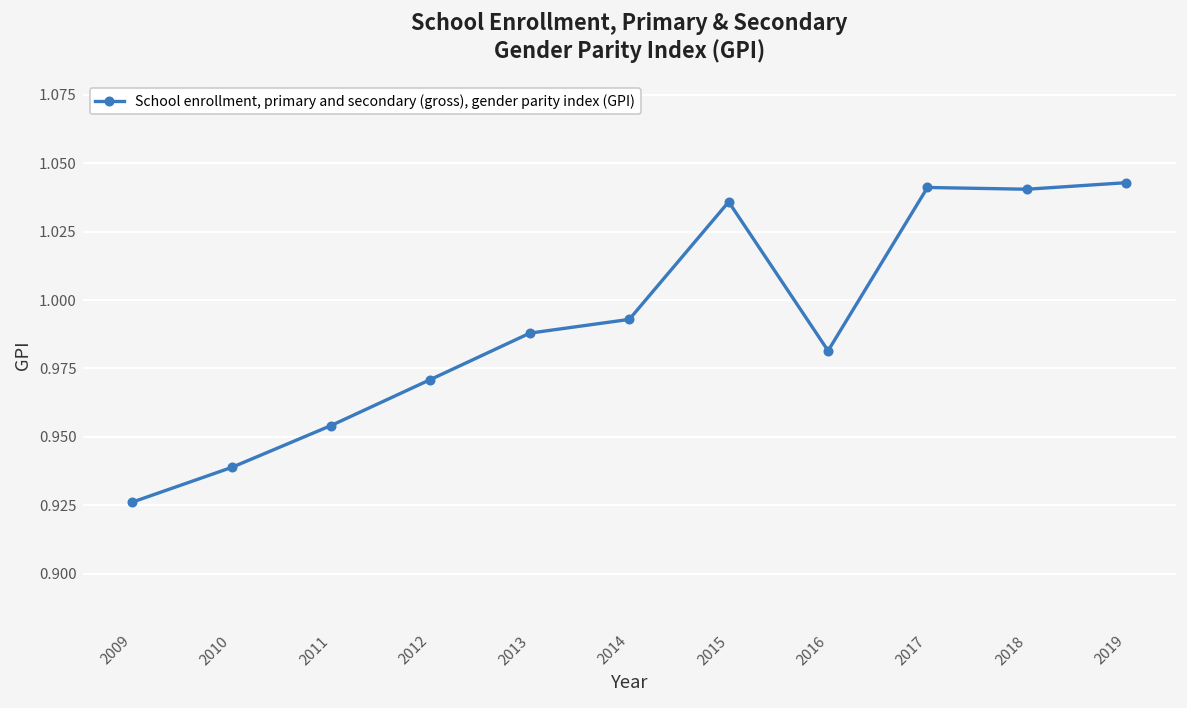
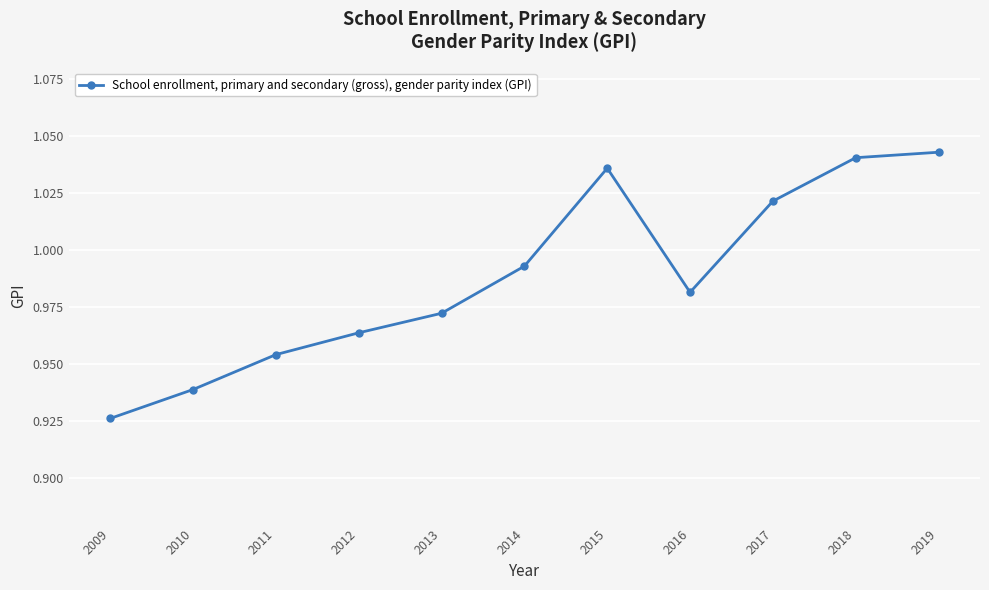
2012: 0.971 -> 0.964
2013: 0.988 -> 0.972
2017: 1.041 -> 1.021
